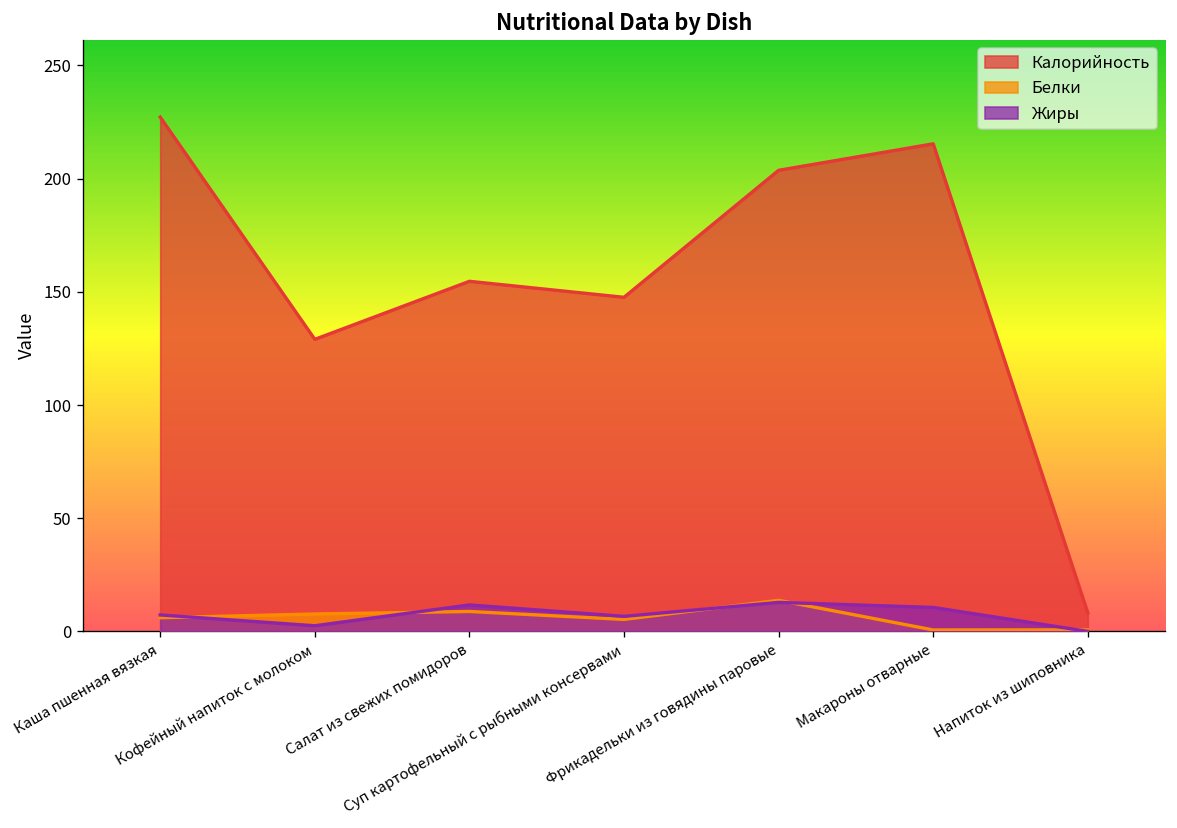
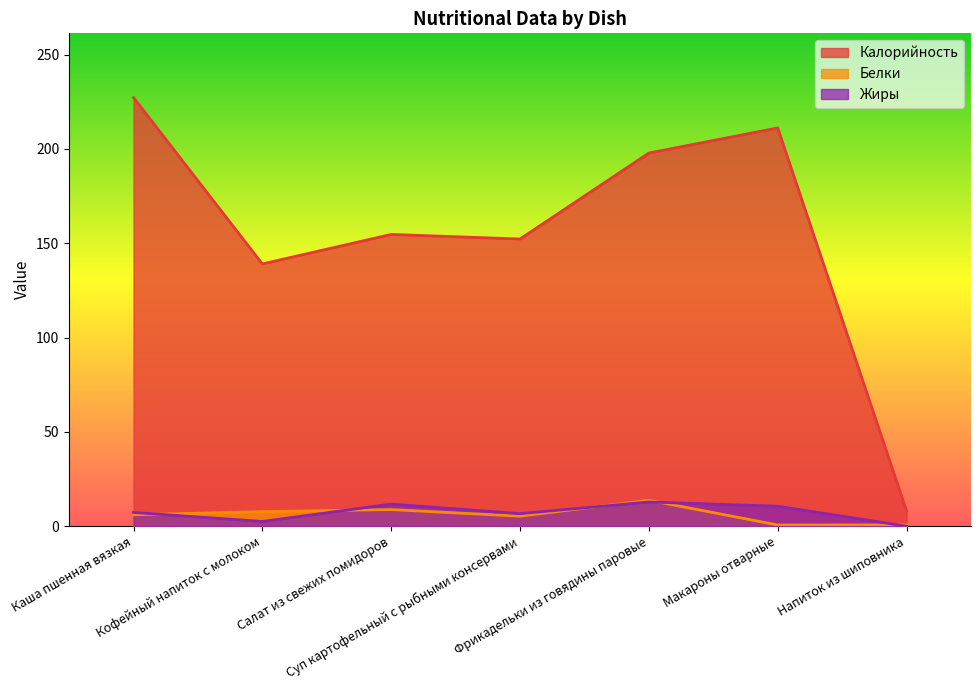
Калорийность, Кофейный напиток с молоком: 129 -> 139
Калорийность, Суп картофельный с рыбными консервами: 148 -> 152
Калорийность, Фрикадельки из говядины паровые: 204 -> 198
Калорийность, Макароны отварные: 215 -> 211
